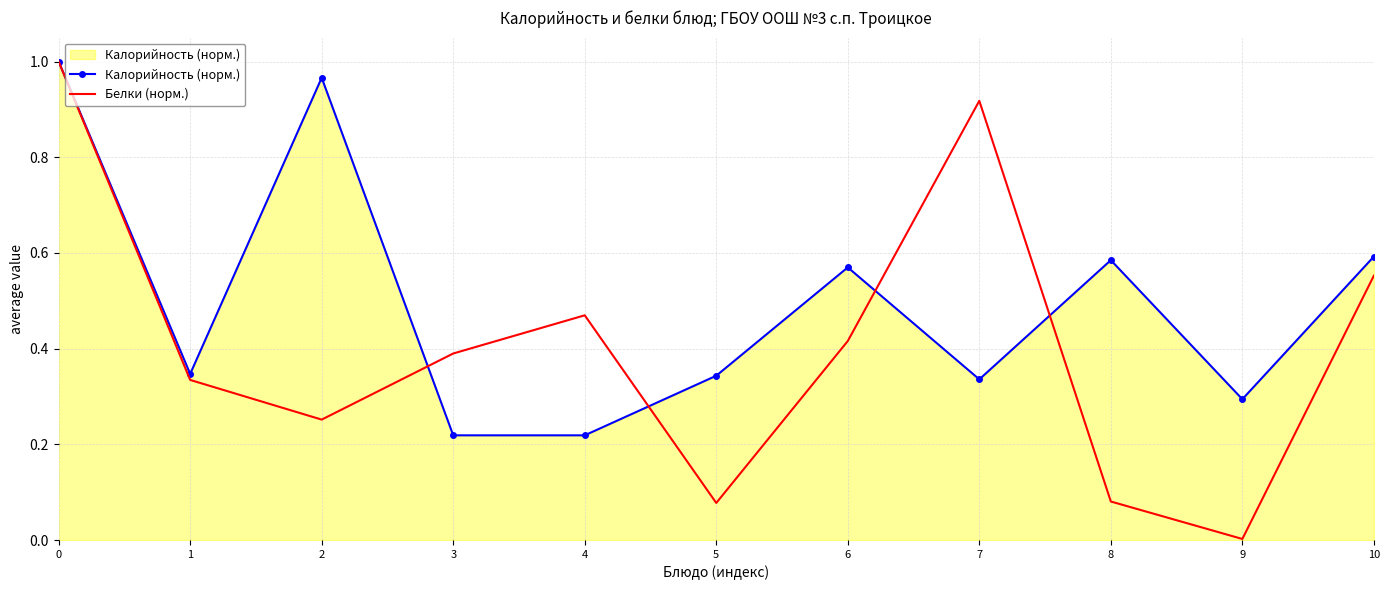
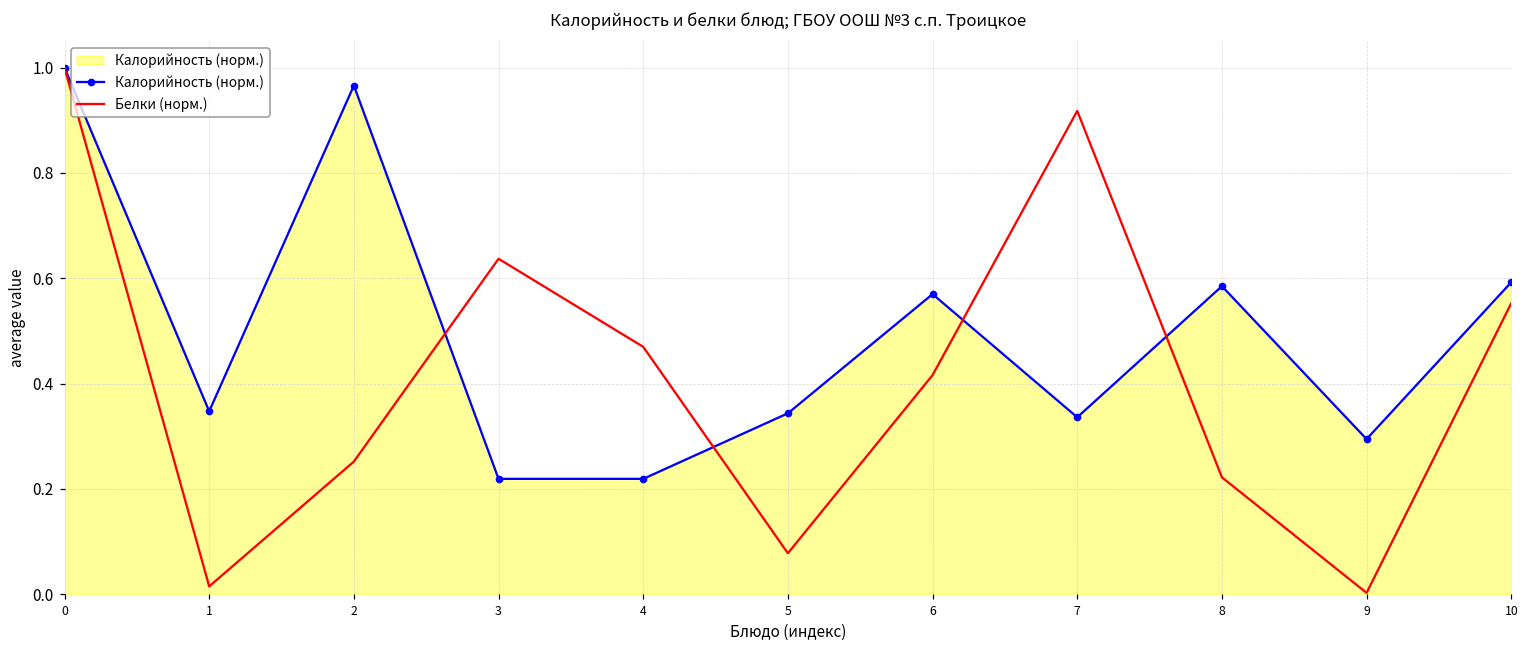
Белки (норм.), 1: 0.33 -> 0.01
Белки (норм.), 3: 0.39 -> 0.64
Белки (норм.), 8: 0.08 -> 0.22
